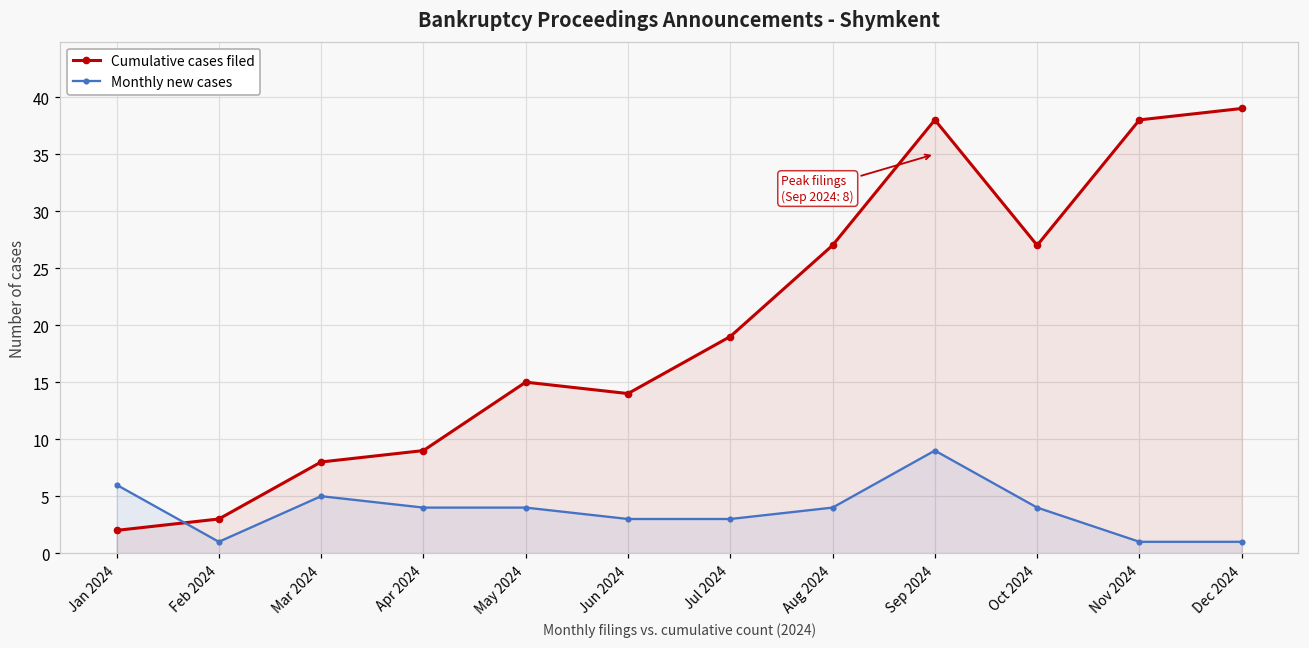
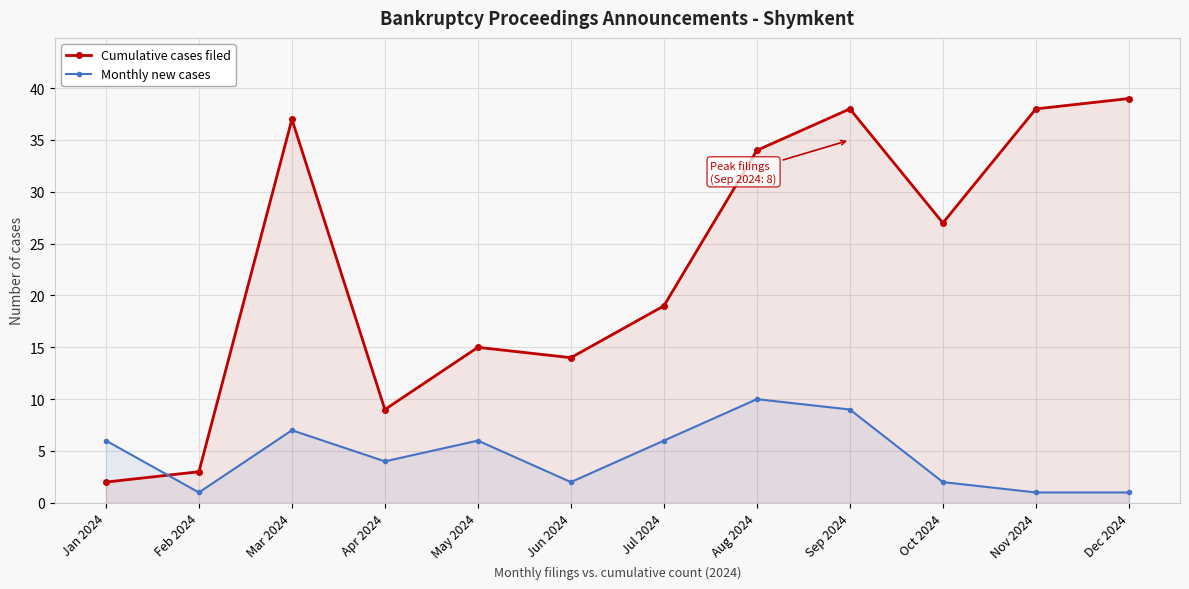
Cumulative cases filed, Mar 2024: 8 -> 37
Monthly new cases, Mar 2024: 5 -> 7
Monthly new cases, May 2024: 4 -> 6
Monthly new cases, Jun 2024: 3 -> 2
Monthly new cases, Jul 2024: 3 -> 6
Cumulative cases filed, Aug 2024: 27 -> 34
Monthly new cases, Aug 2024: 4 -> 10
Monthly new cases, Oct 2024: 4 -> 2
